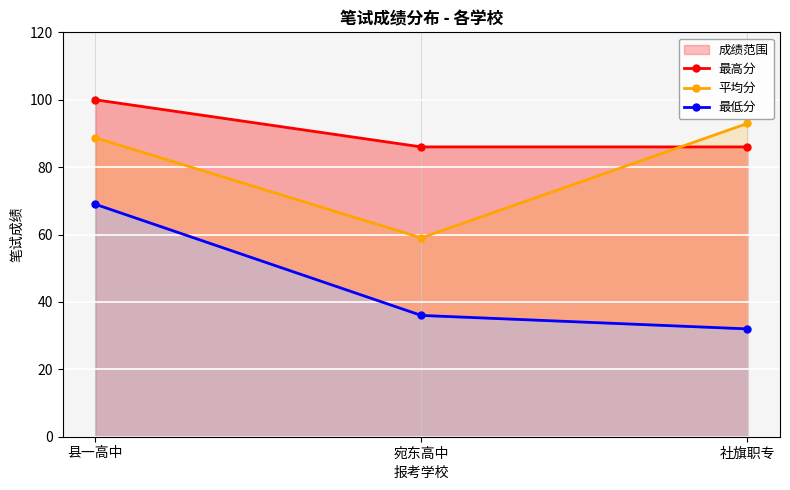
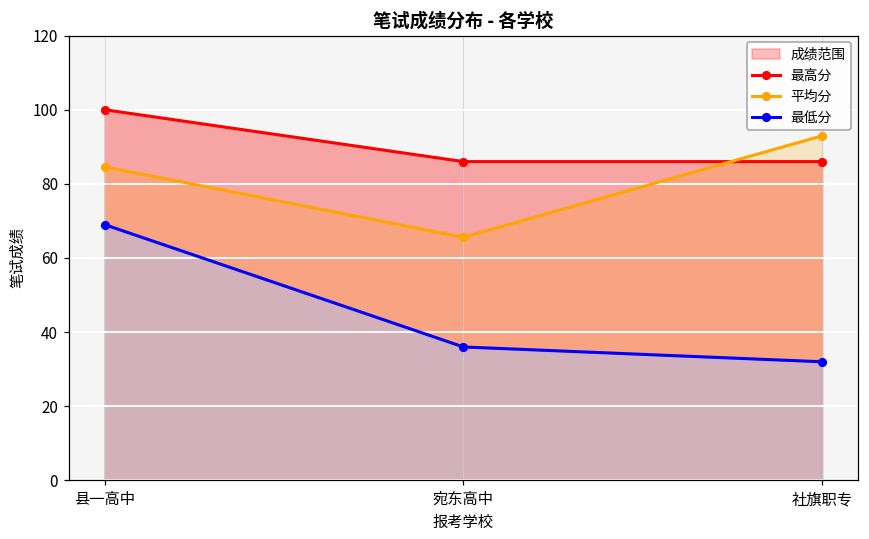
平均分, 县一高中: 89 -> 85
平均分, 宛东高中: 59 -> 66
